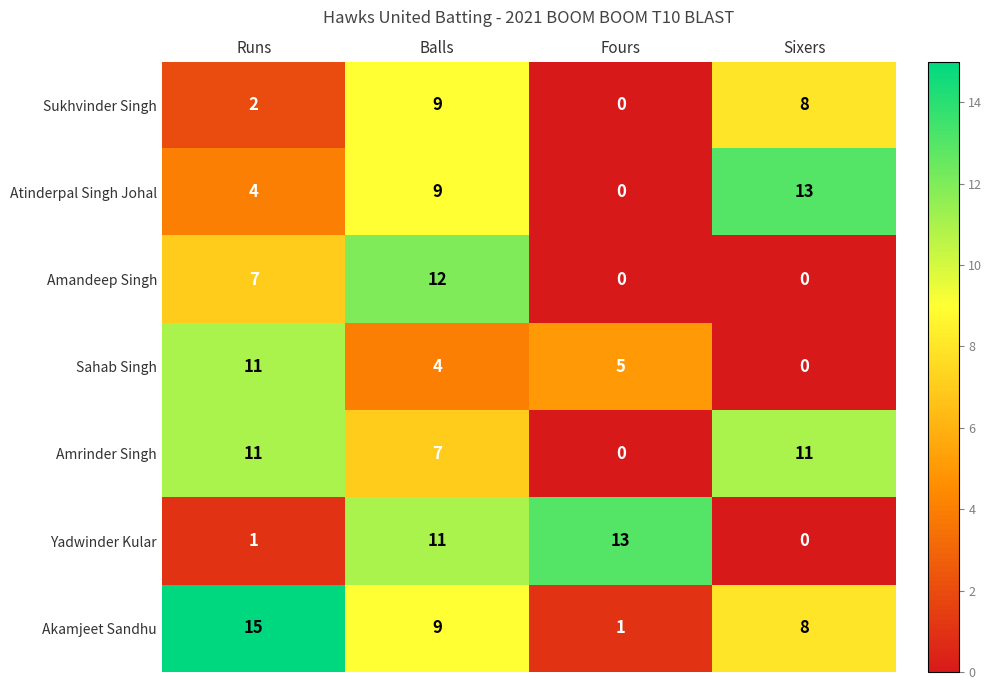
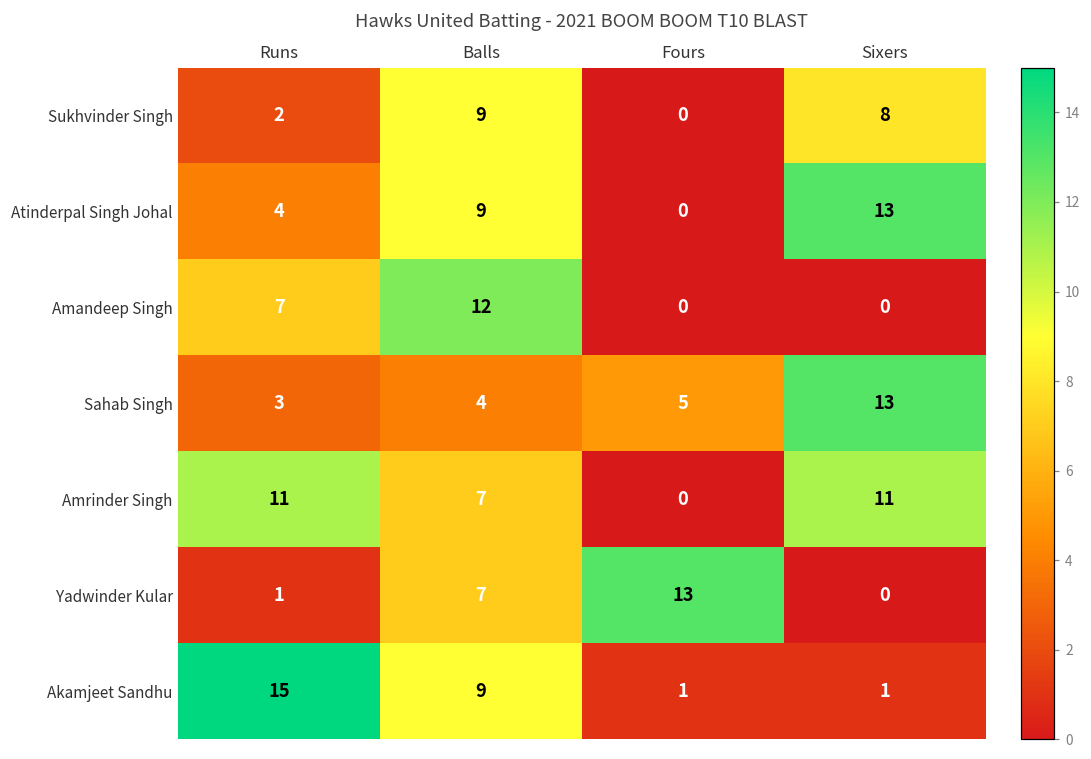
Sahab Singh, Runs: 11 -> 3
Sahab Singh, Sixers: 0 -> 13
Yadwinder Kular, Balls: 11 -> 7
Akamjeet Sandhu, Sixers: 8 -> 1
